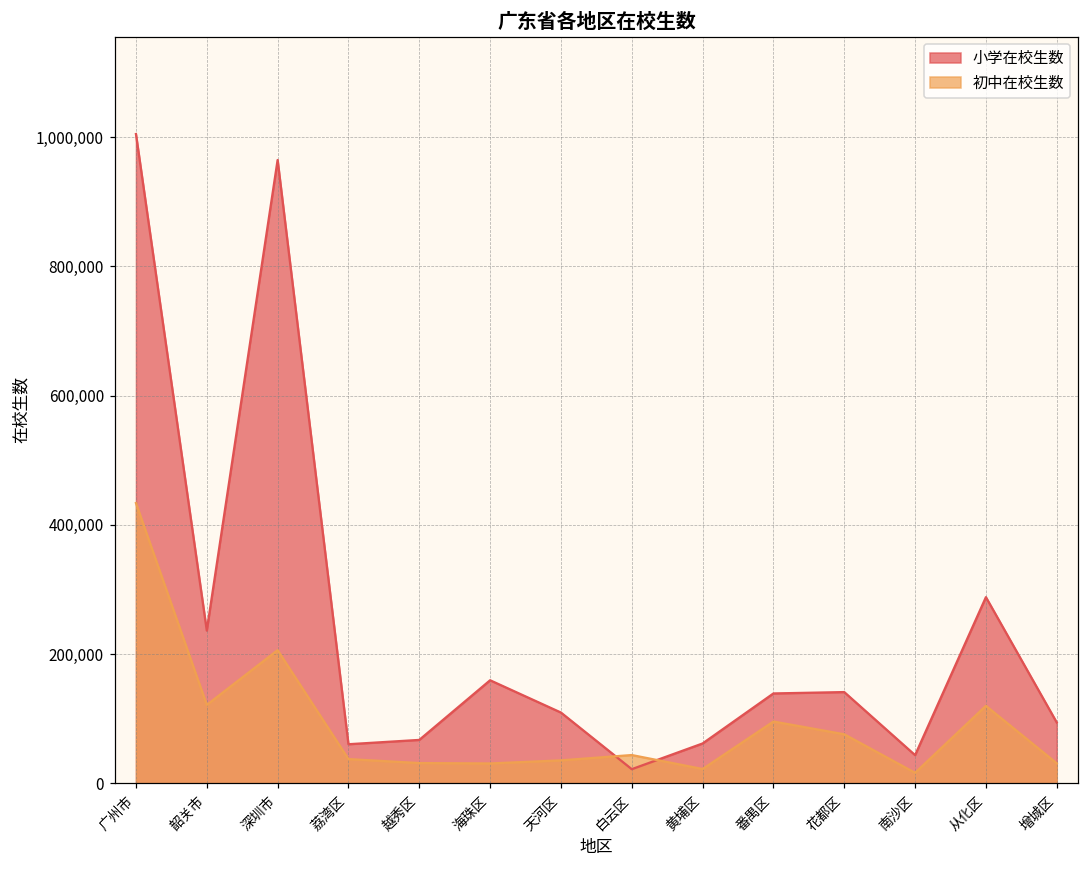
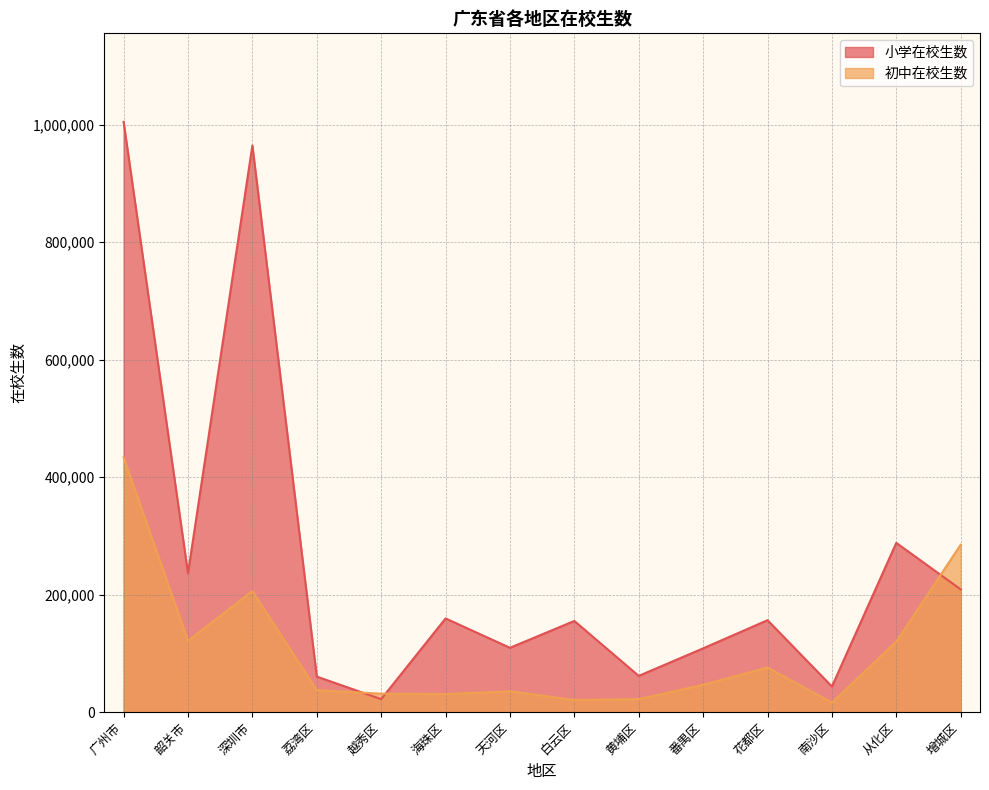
小学在校生数, 越秀区: 70,000 -> 20,000
小学在校生数, 白云区: 20,000 -> 160,000
初中在校生数, 白云区: 40,000 -> 20,000
小学在校生数, 番禺区: 140,000 -> 110,000
初中在校生数, 番禺区: 100,000 -> 50,000
小学在校生数, 花都区: 140,000 -> 160,000
小学在校生数, 增城区: 90,000 -> 210,000
初中在校生数, 增城区: 30,000 -> 280,000
